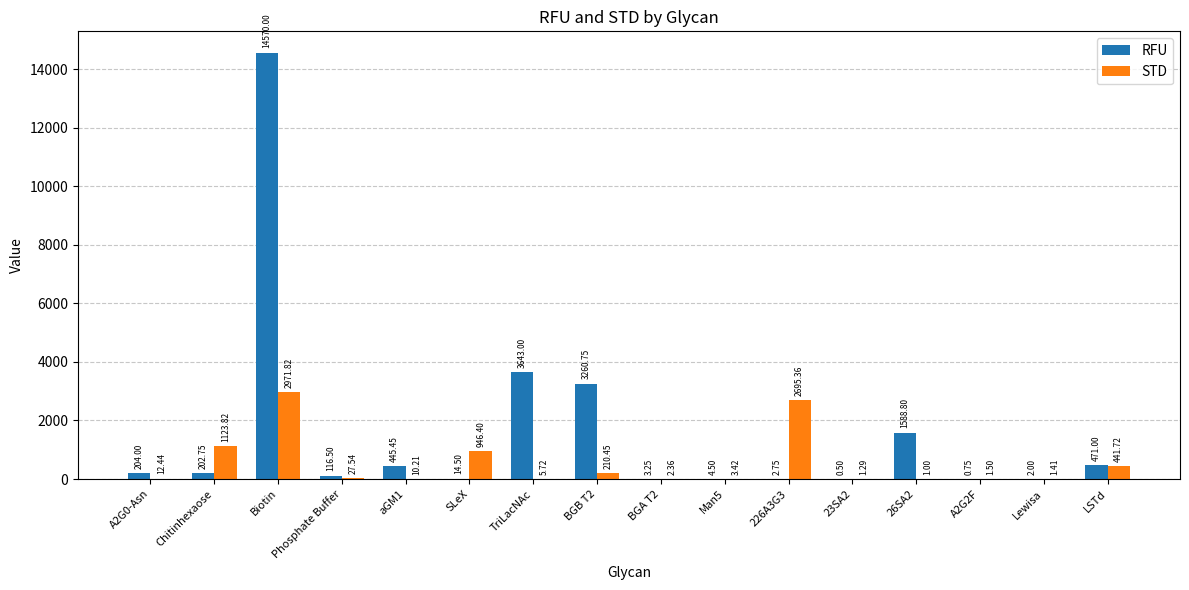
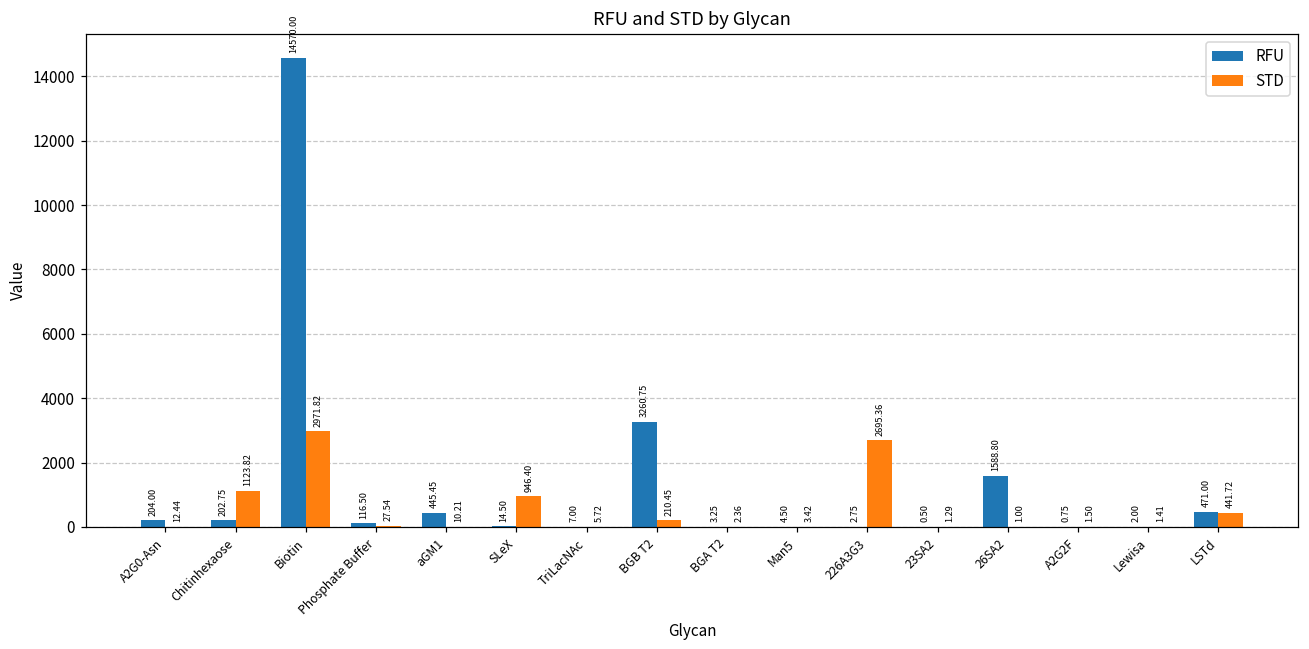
RFU, TriLacNAc: 3643.00 -> 7.00
